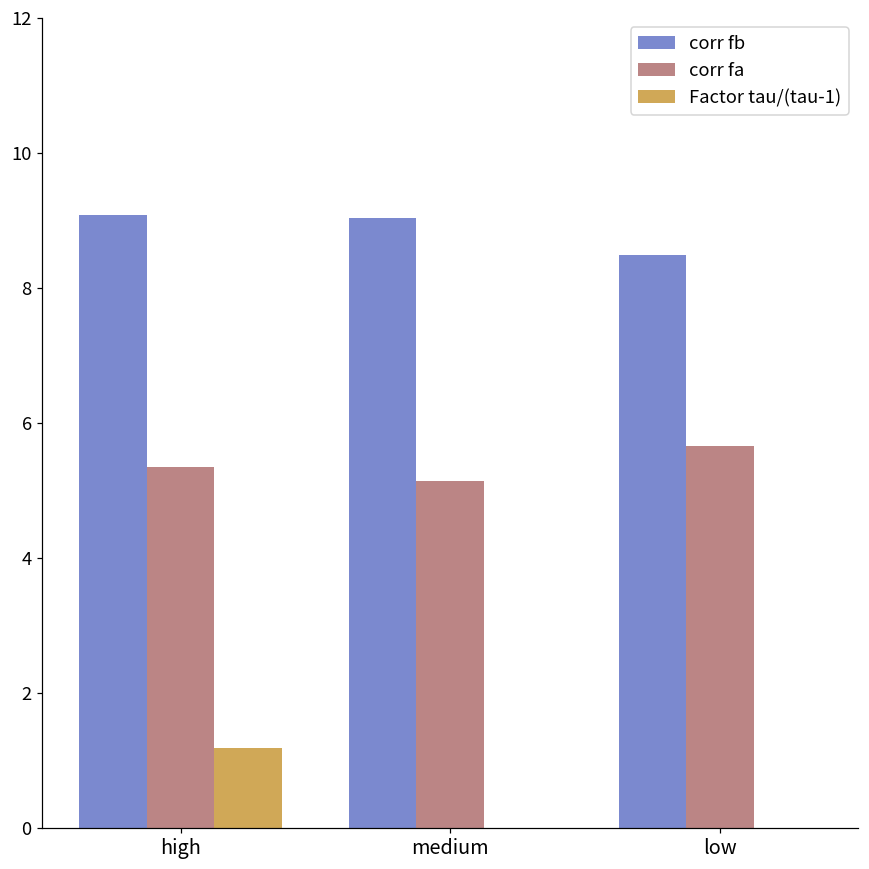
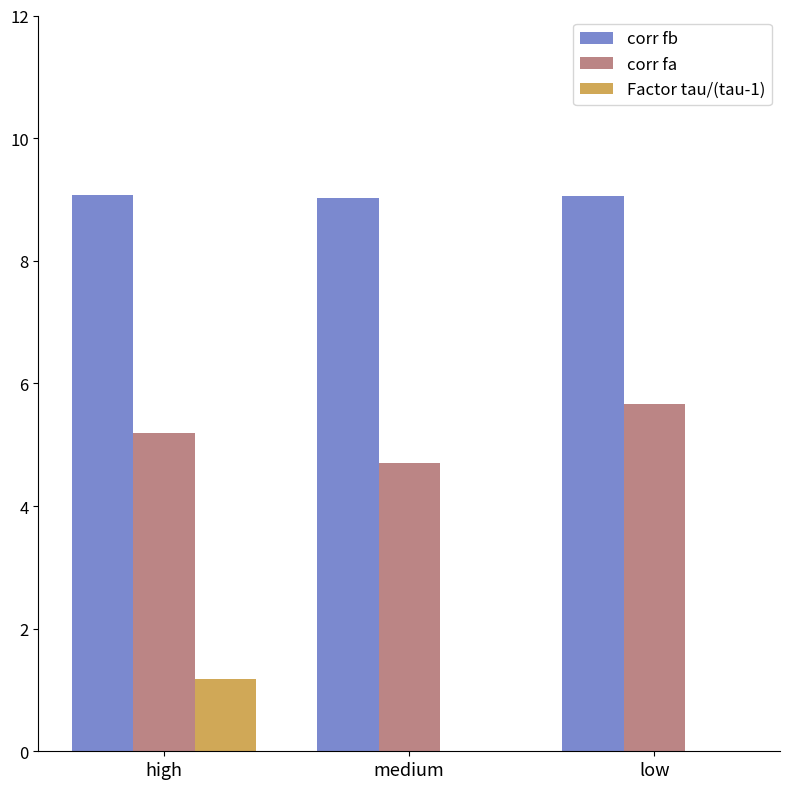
corr fa, high: 5.3 -> 5.2
corr fa, medium: 5.1 -> 4.7
corr fb, low: 8.5 -> 9.1
